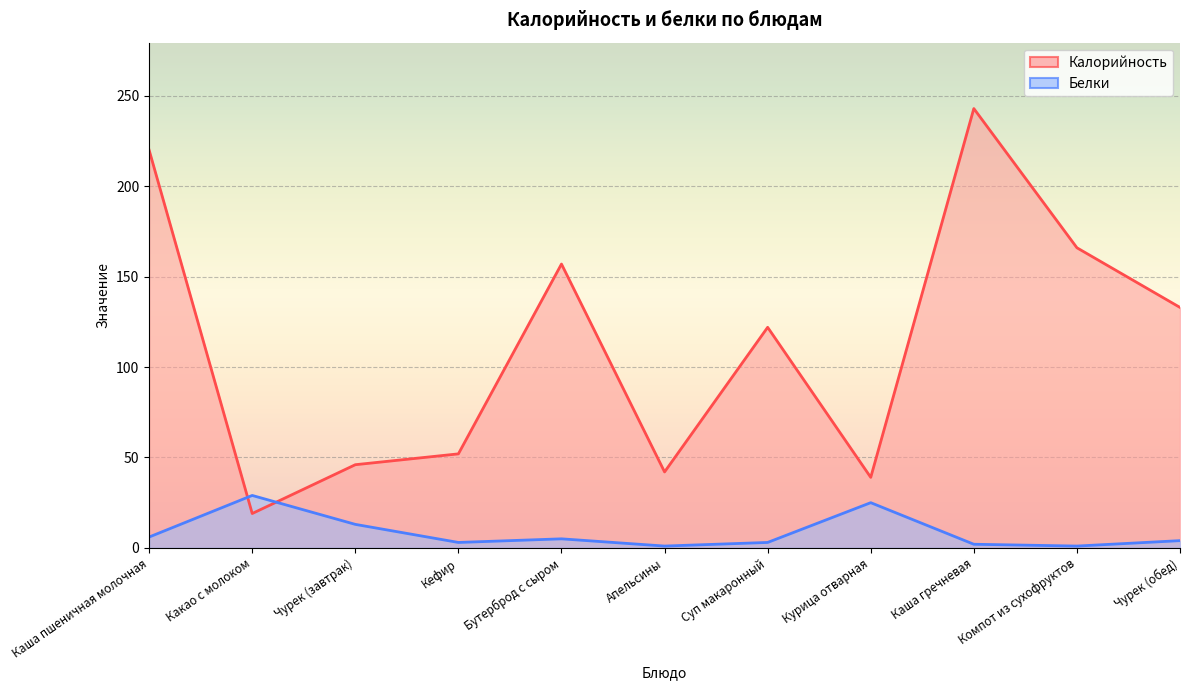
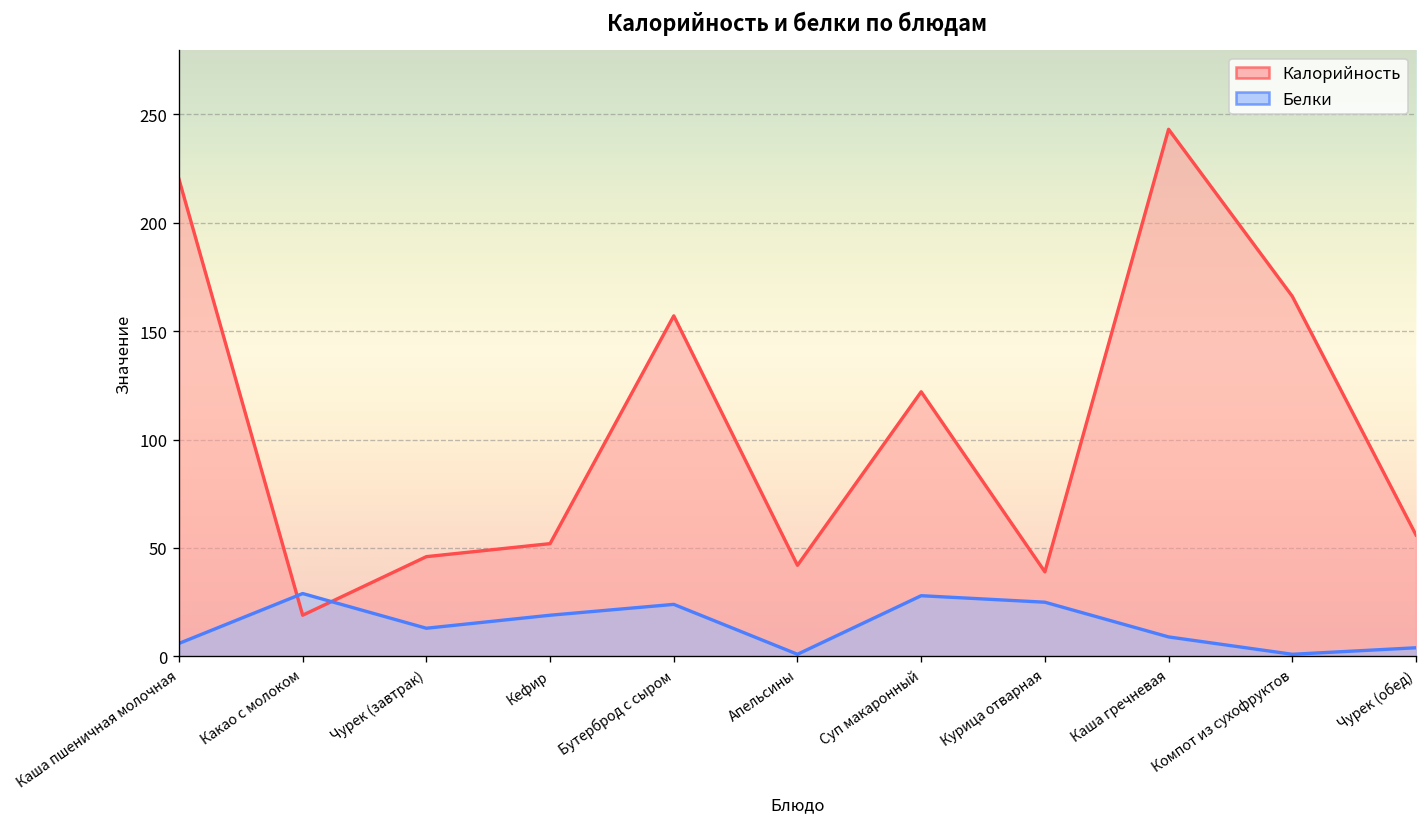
Белки, Кефир: 3 -> 19
Белки, Бутерброд с сыром: 5 -> 24
Белки, Суп макаронный: 3 -> 28
Белки, Каша гречневая: 2 -> 9
Калорийность, Чурек (обед): 133 -> 56
